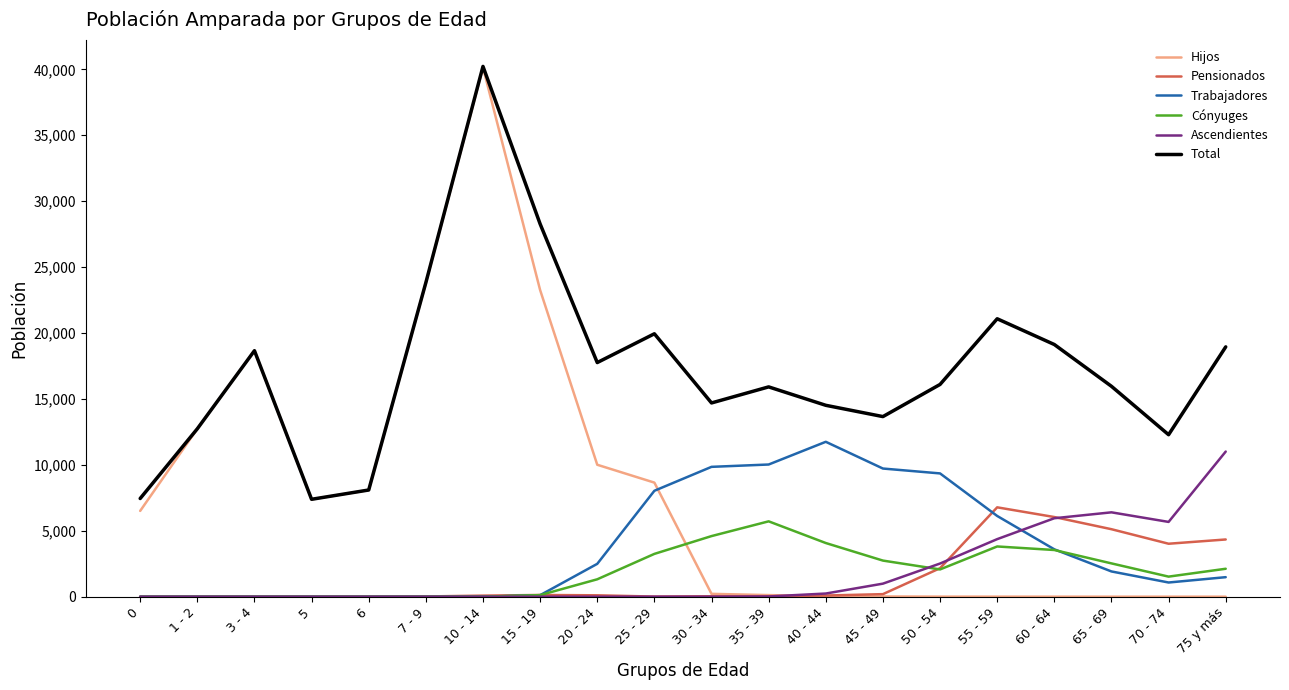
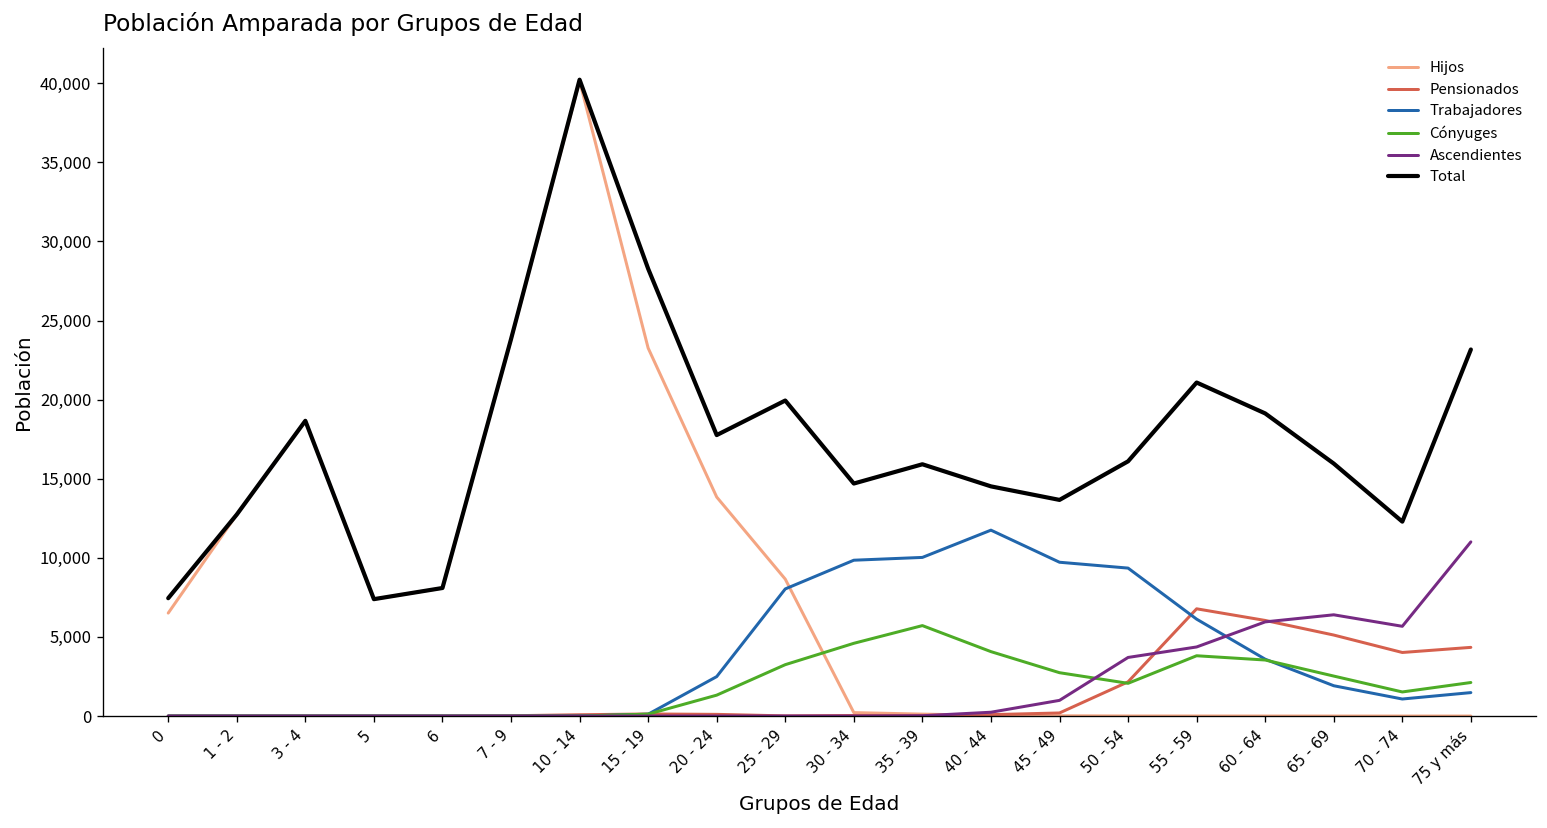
Hijos, 20 - 24: 10,000 -> 13,800
Ascendientes, 50 - 54: 2,500 -> 3,700
Total, 75 y más: 18,900 -> 23,200
